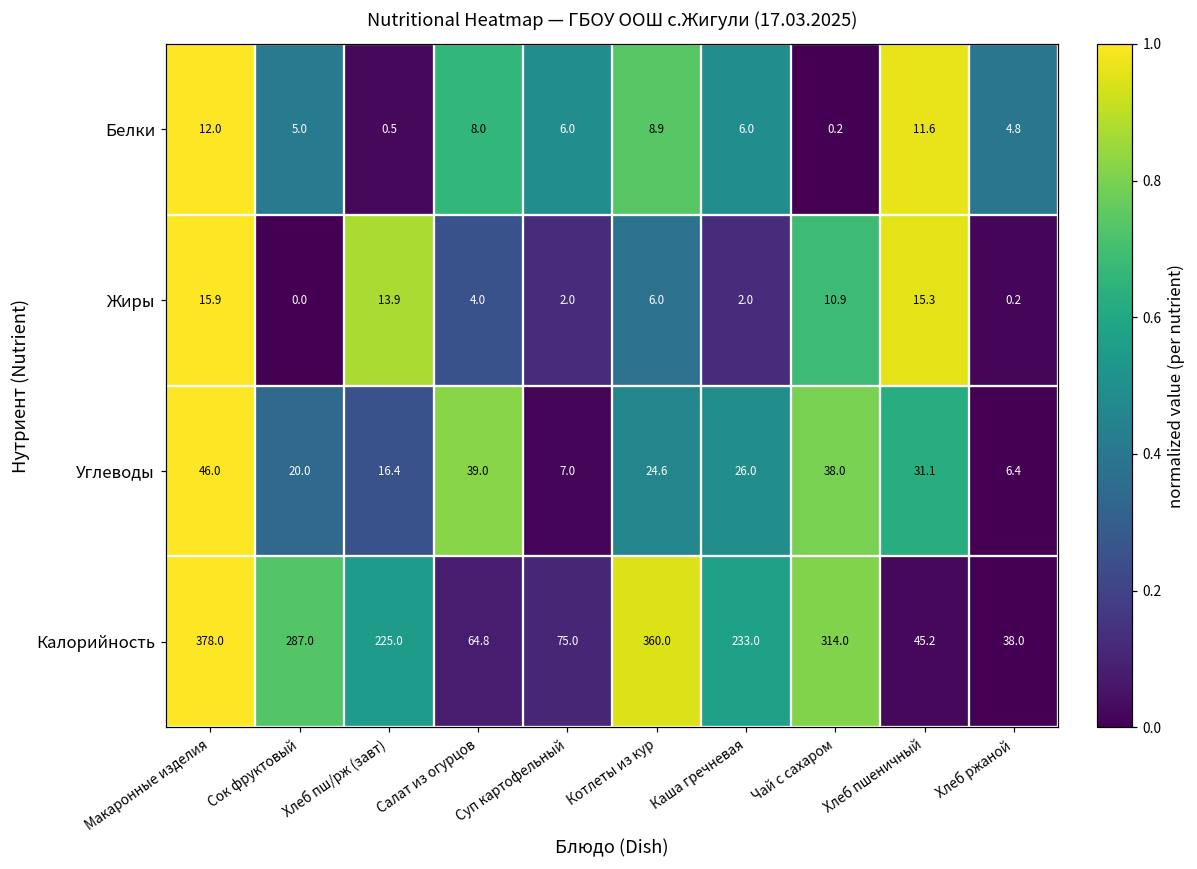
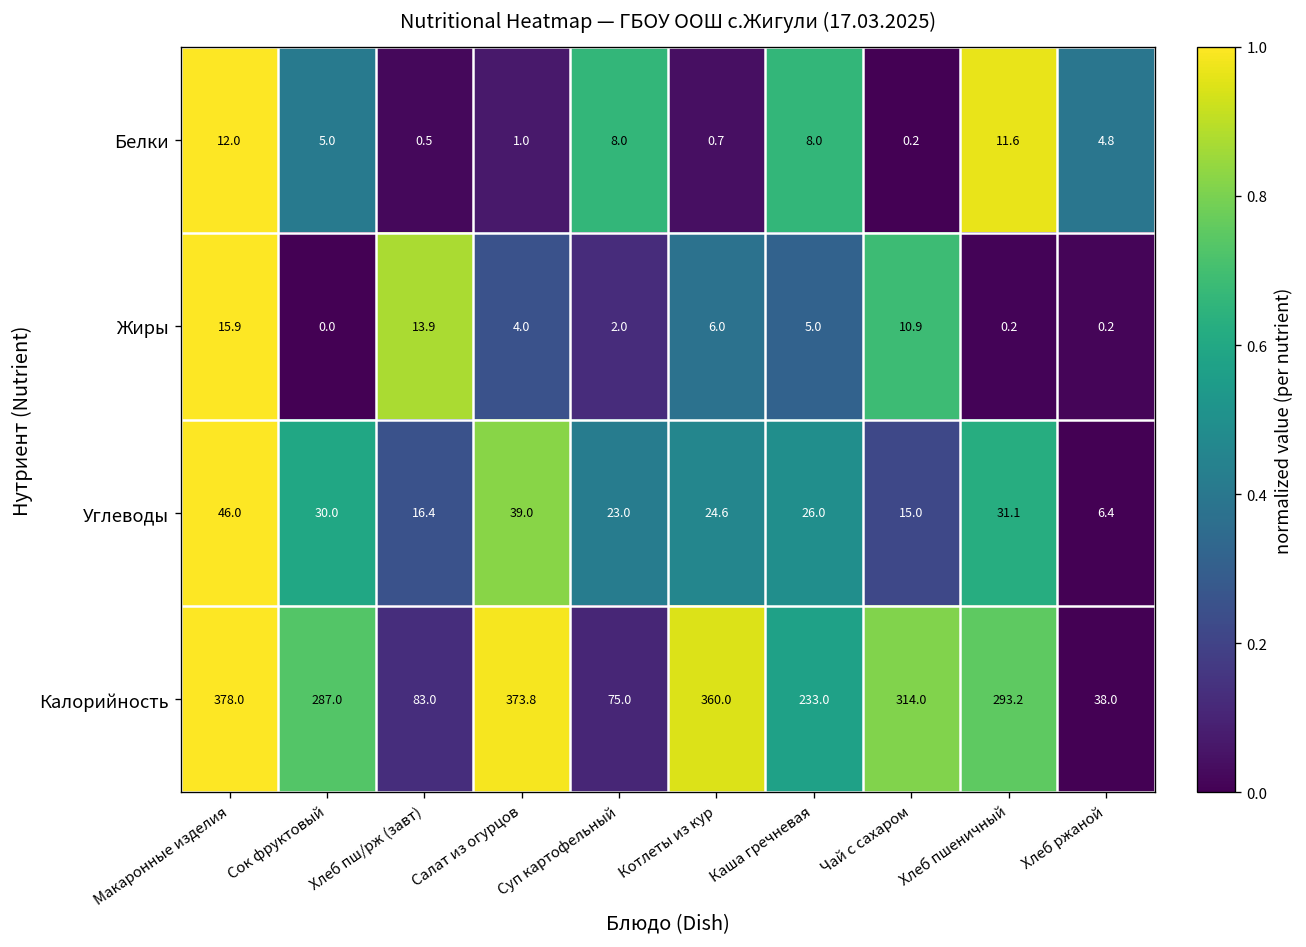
Белки, Салат из огурцов: 8.0 -> 1.0
Белки, Суп картофельный: 6.0 -> 8.0
Белки, Котлеты из кур: 8.9 -> 0.7
Белки, Каша гречневая: 6.0 -> 8.0
Жиры, Каша гречневая: 2.0 -> 5.0
Жиры, Хлеб пшеничный: 15.3 -> 0.2
Углеводы, Сок фруктовый: 20.0 -> 30.0
Углеводы, Суп картофельный: 7.0 -> 23.0
Углеводы, Чай с сахаром: 38.0 -> 15.0
Калорийность, Хлеб пш/рж (завт): 225.0 -> 83.0
Калорийность, Салат из огурцов: 64.8 -> 373.8
Калорийность, Хлеб пшеничный: 45.2 -> 293.2
